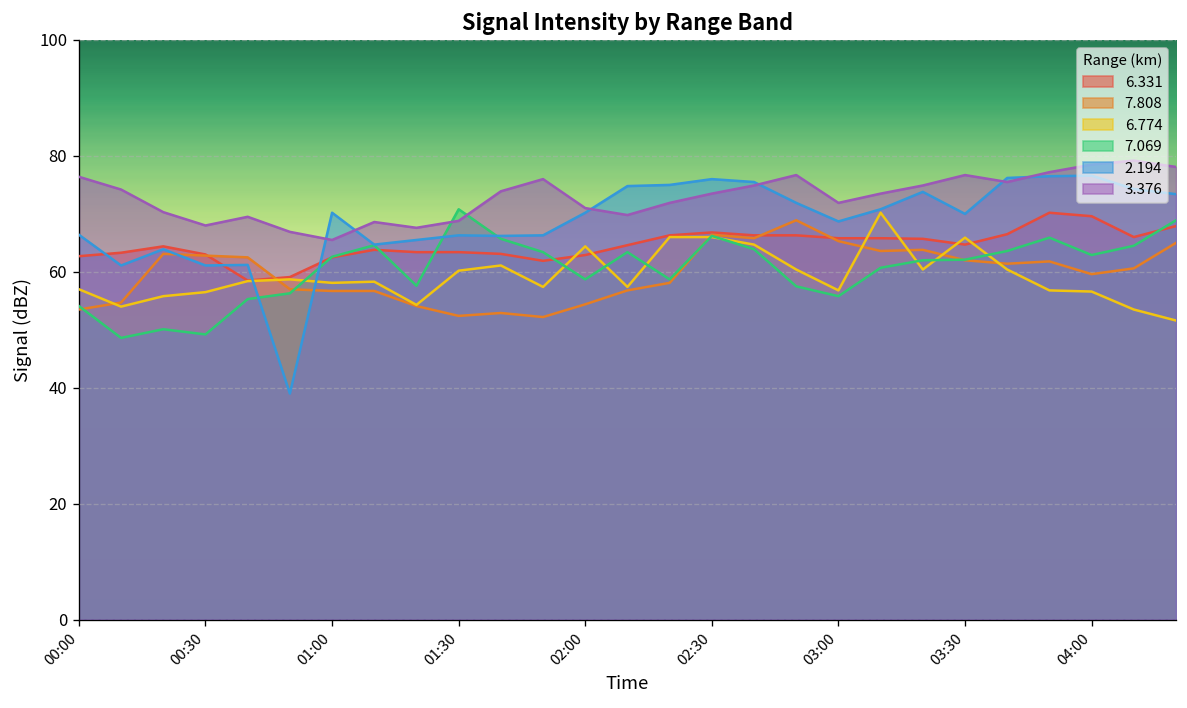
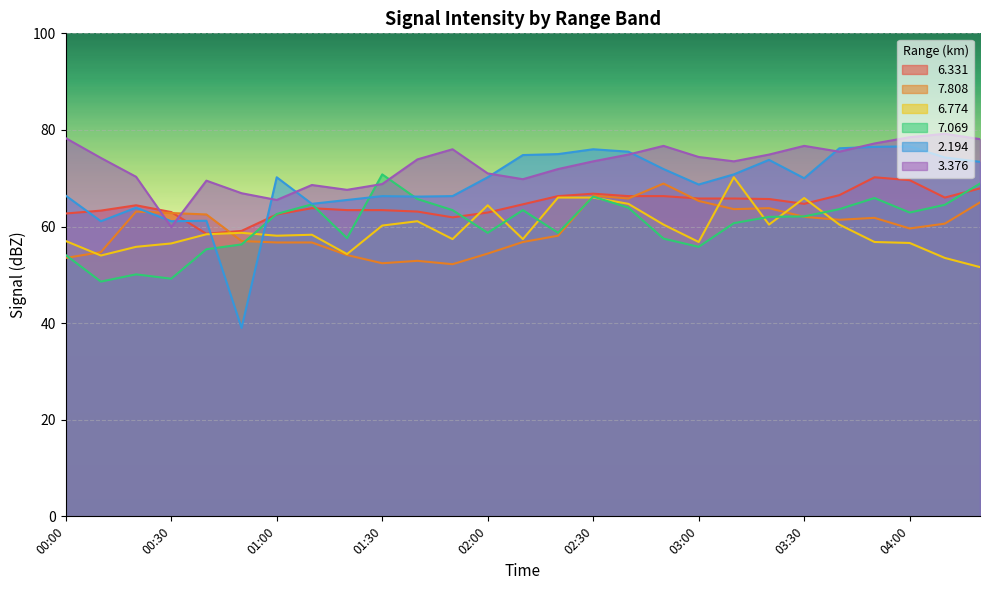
3.376, 00:00: 76 -> 78
3.376, 00:30: 68 -> 60
3.376, 03:00: 72 -> 74
